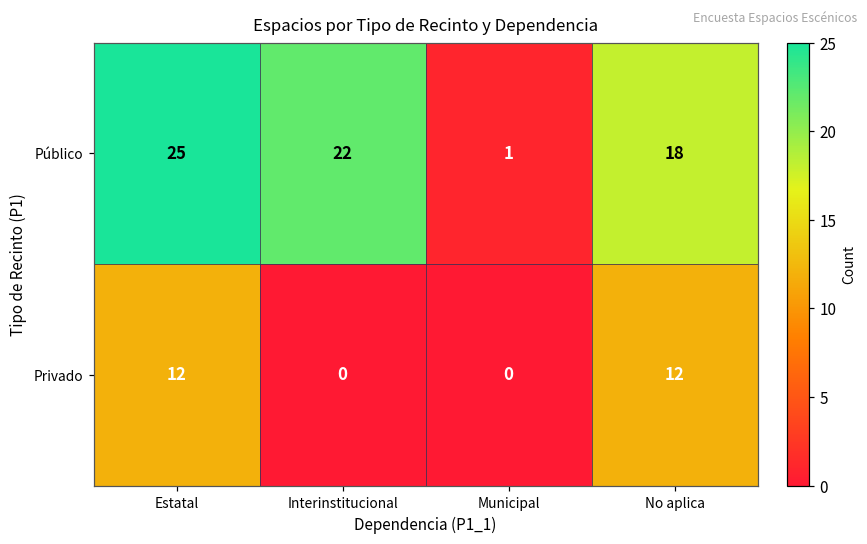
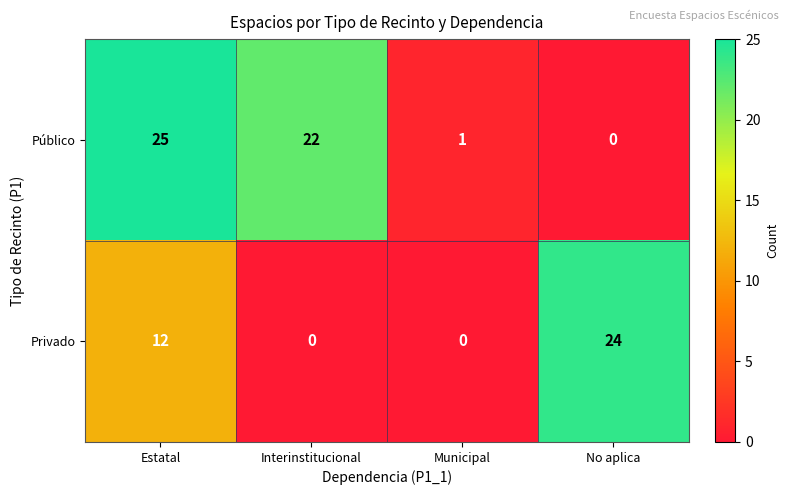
Público, No aplica: 18 -> 0
Privado, No aplica: 12 -> 24
